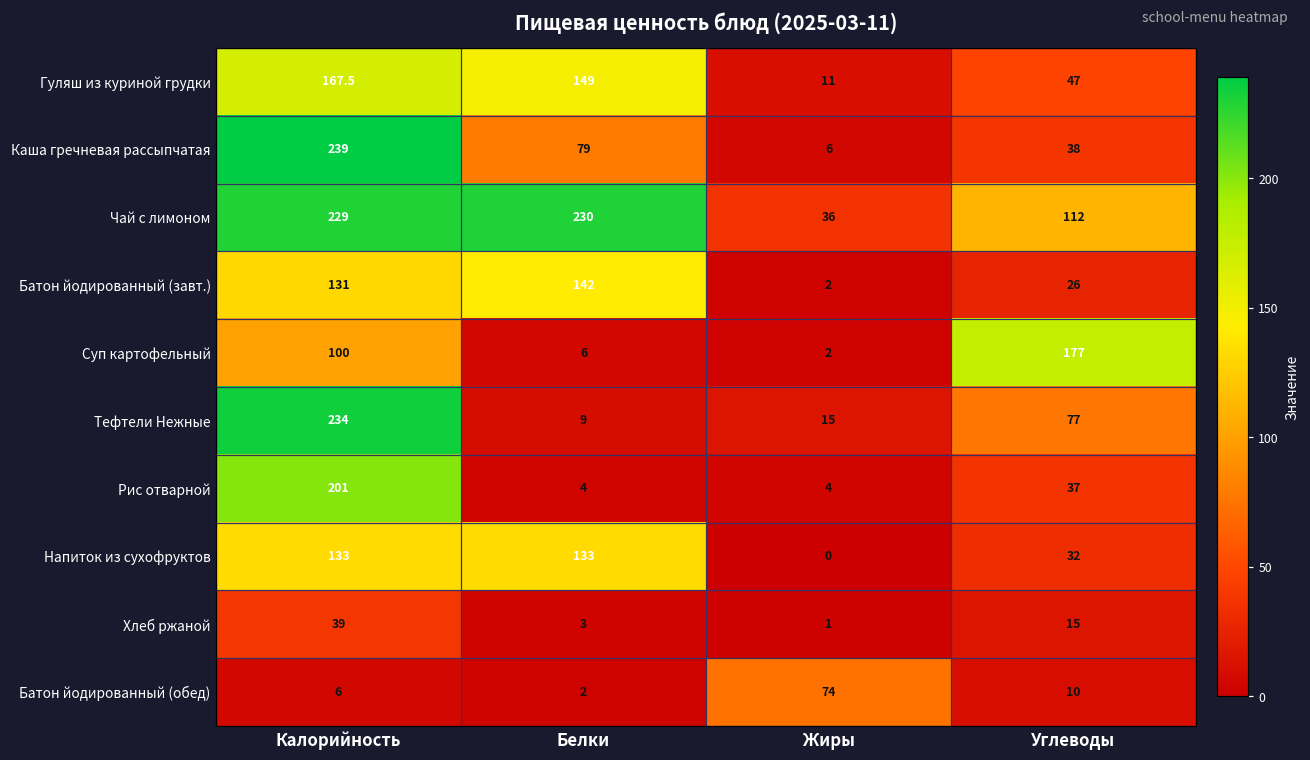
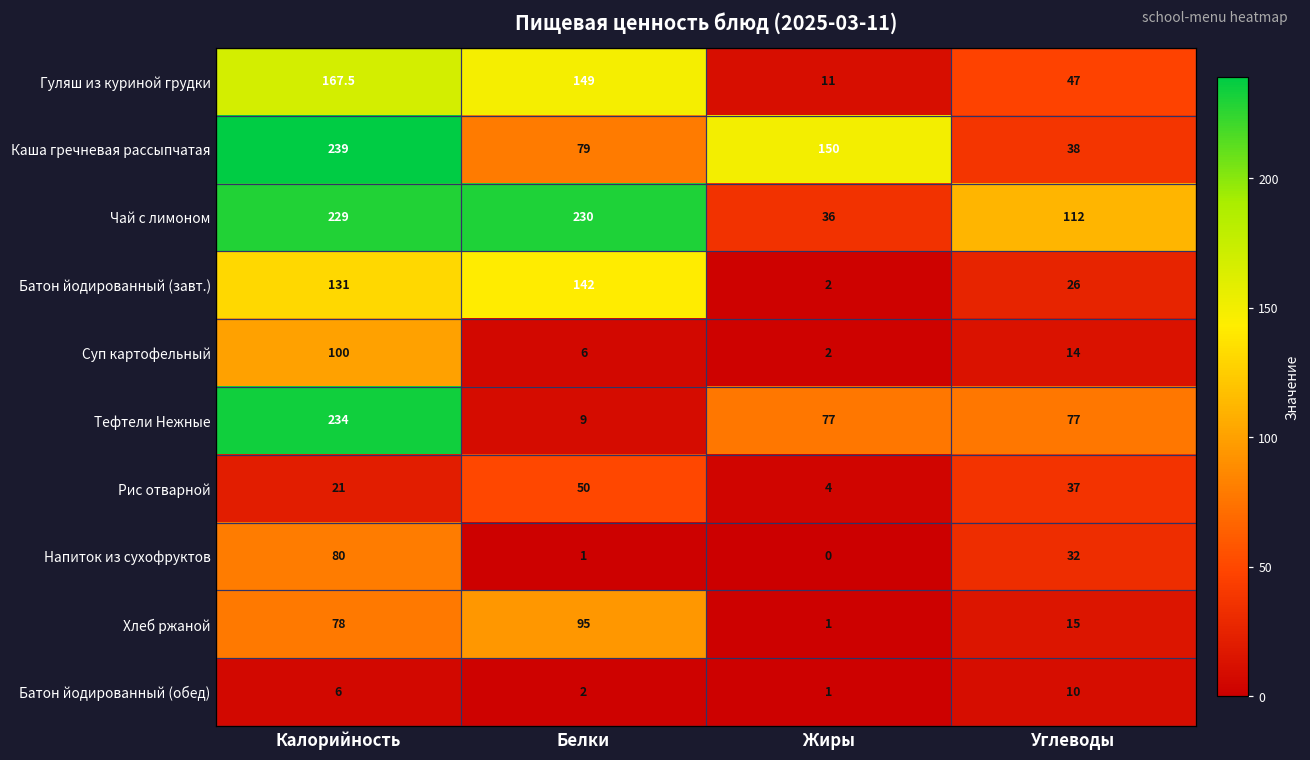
Каша гречневая рассыпчатая, Жиры: 6 -> 150
Суп картофельный, Углеводы: 177 -> 14
Тефтели Нежные, Жиры: 15 -> 77
Рис отварной, Калорийность: 201 -> 21
Рис отварной, Белки: 4 -> 50
Напиток из сухофруктов, Калорийность: 133 -> 80
Напиток из сухофруктов, Белки: 133 -> 1
Хлеб ржаной, Калорийность: 39 -> 78
Хлеб ржаной, Белки: 3 -> 95
Батон йодированный (обед), Жиры: 74 -> 1
